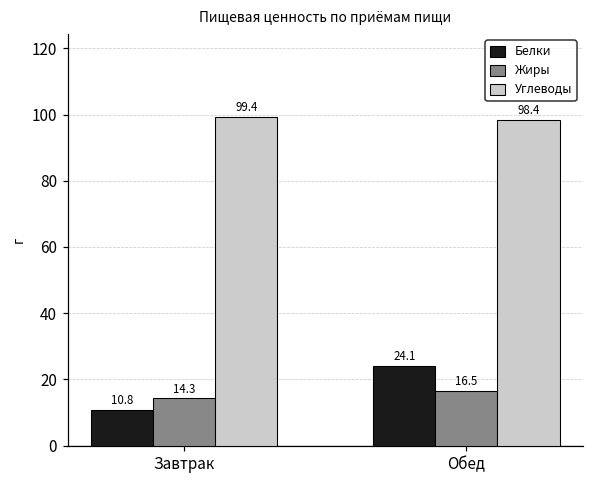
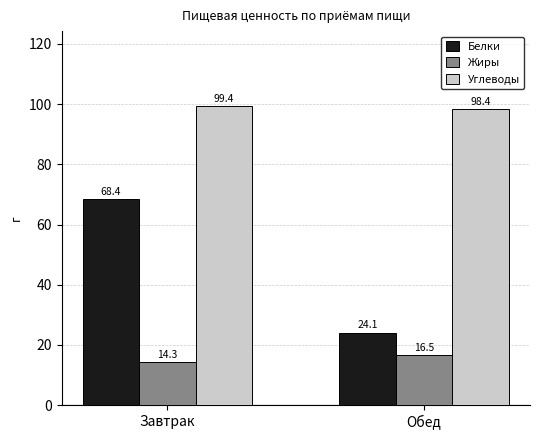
Белки, Завтрак: 10.8 -> 68.4
